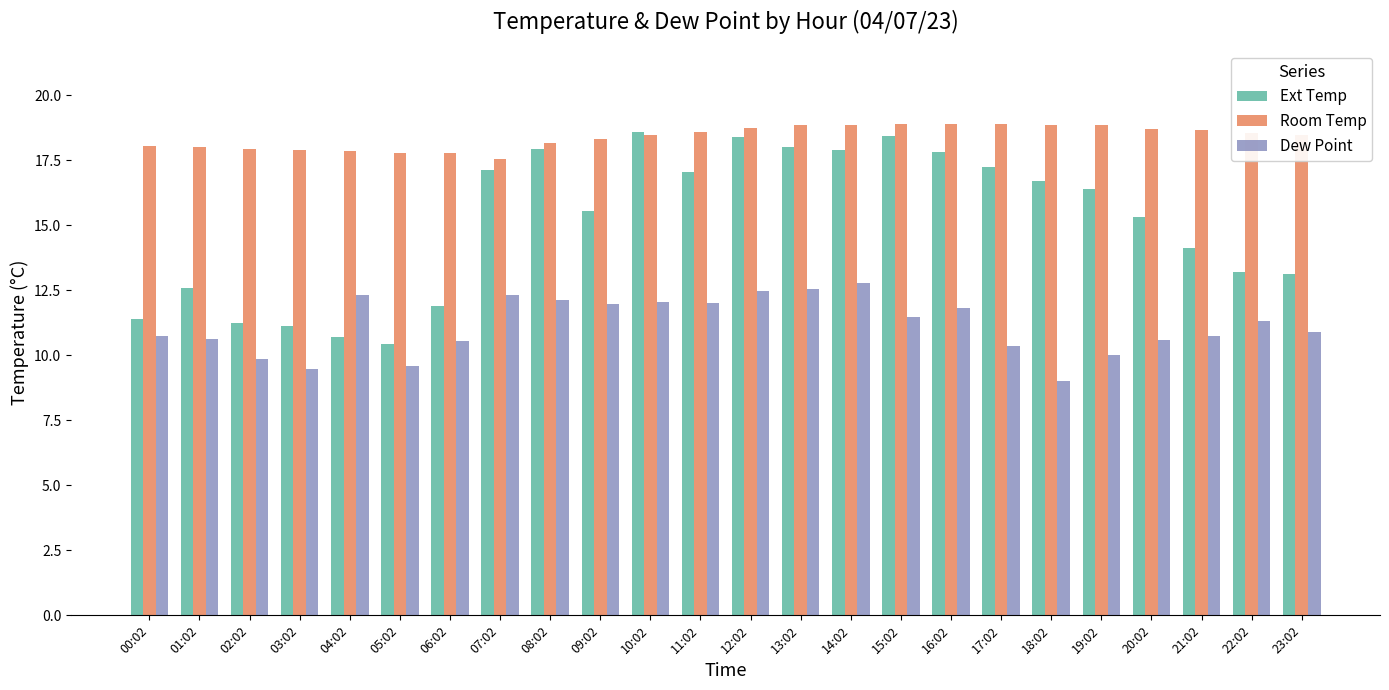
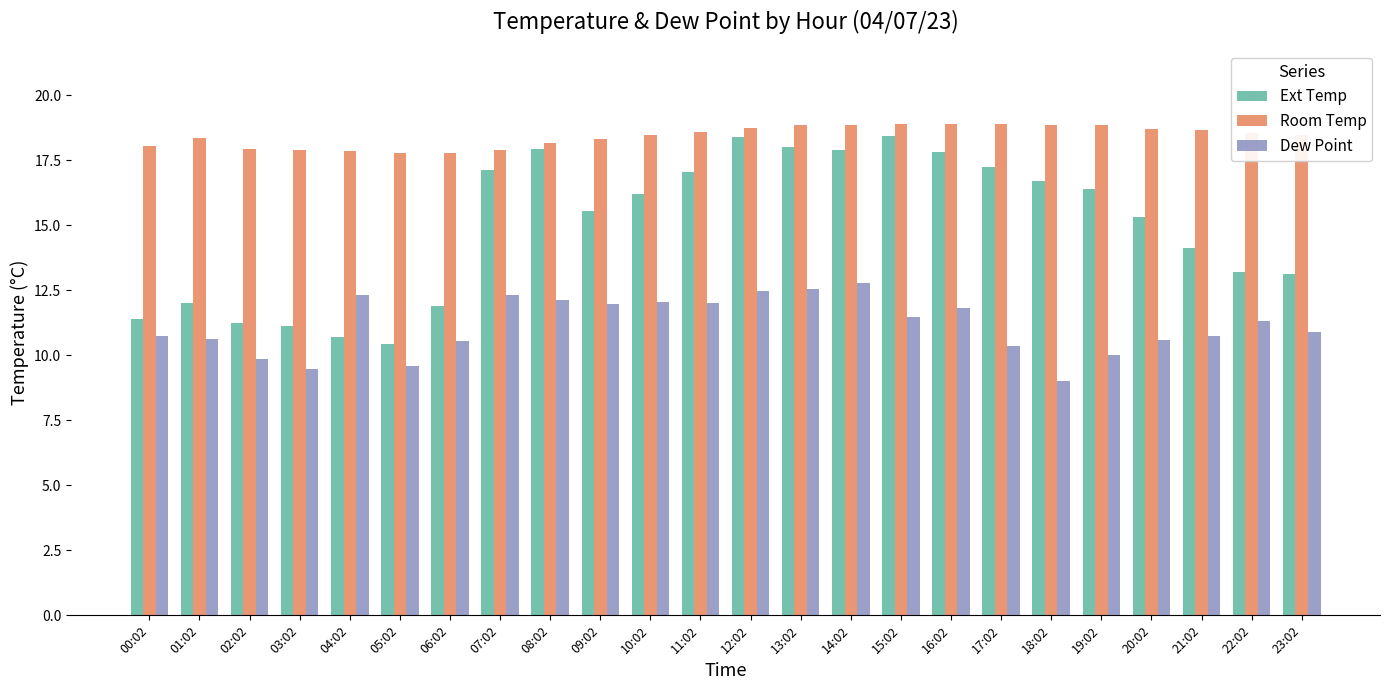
Ext Temp, 01:02: 12.6 -> 12.0
Room Temp, 01:02: 18.0 -> 18.4
Room Temp, 07:02: 17.6 -> 17.9
Ext Temp, 10:02: 18.6 -> 16.2
